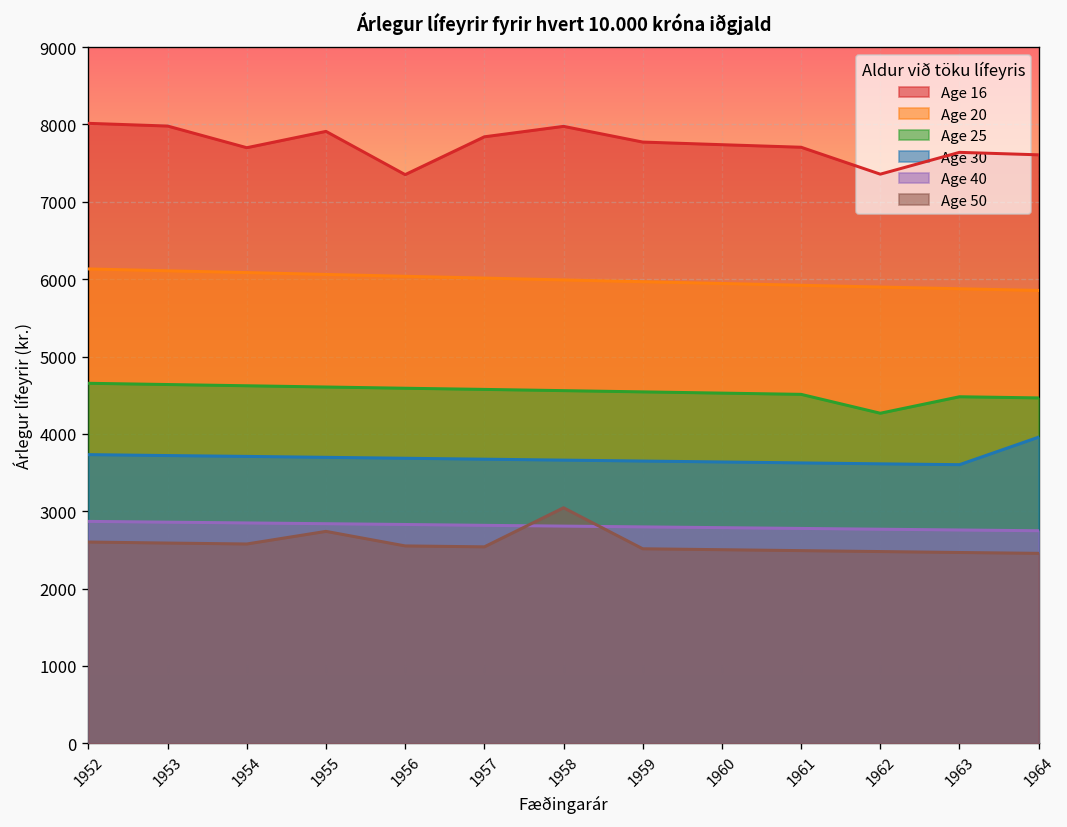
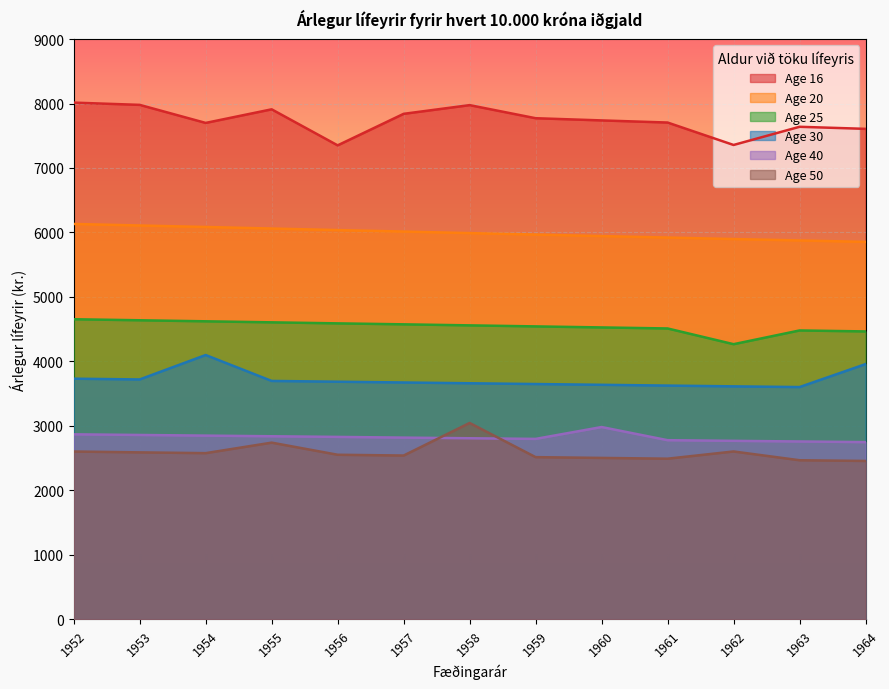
Age 30, 1954: 3700 -> 4100
Age 40, 1960: 2800 -> 3000
Age 50, 1962: 2500 -> 2600
